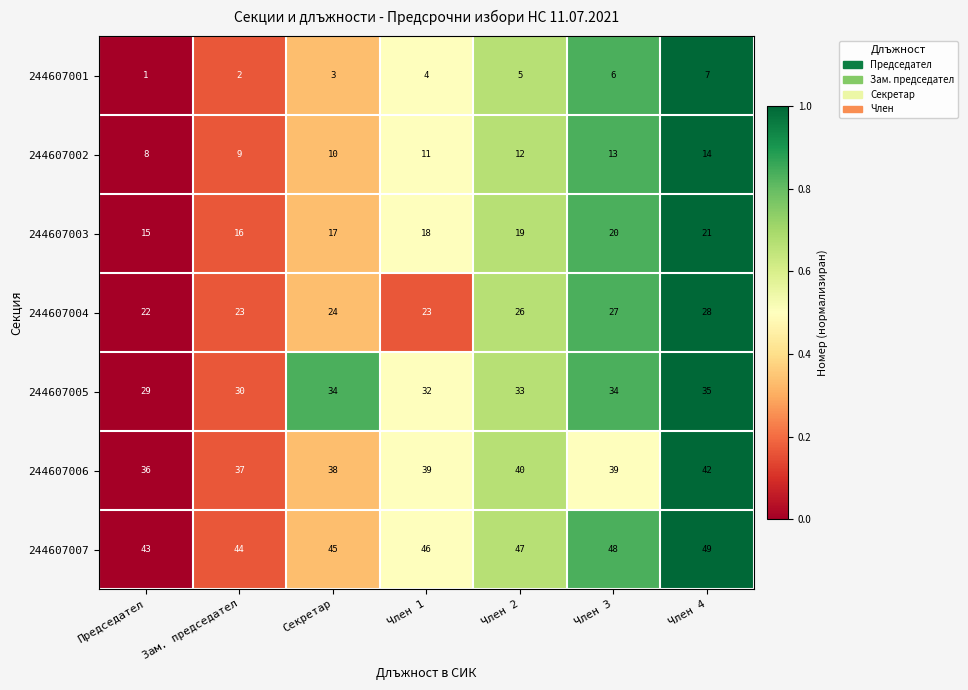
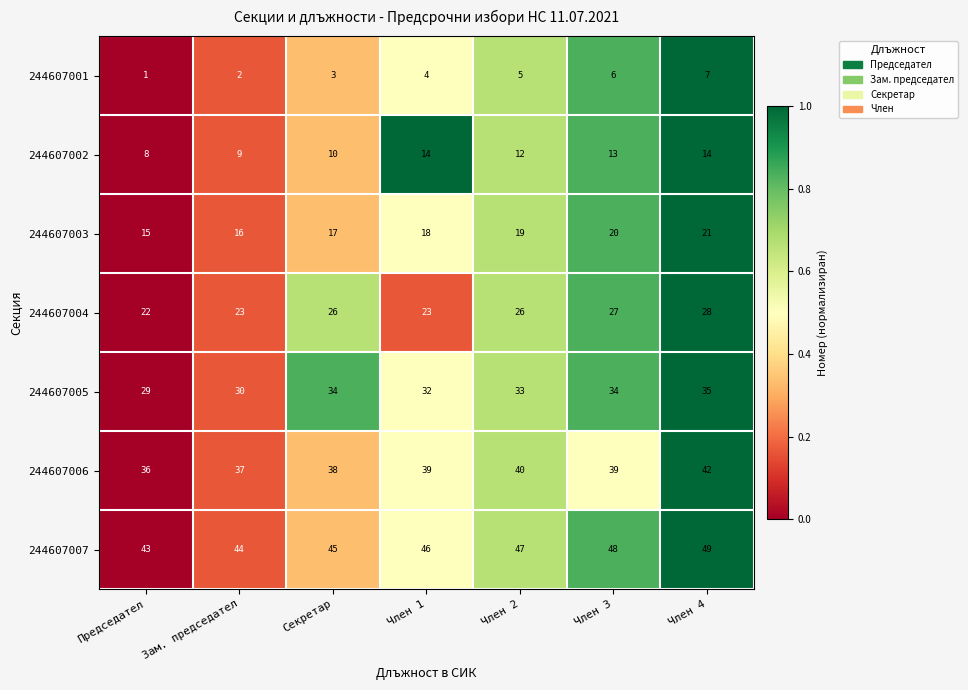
244607002, Член 1: 11 -> 14
244607004, Секретар: 24 -> 26
